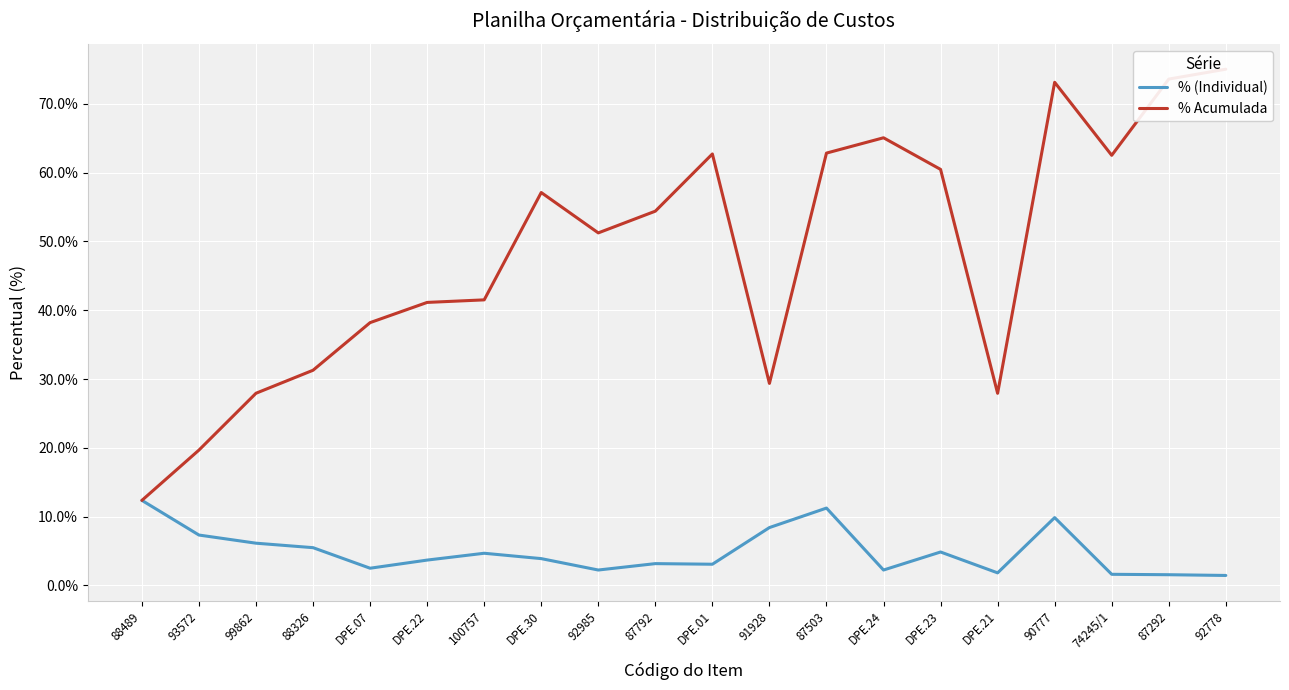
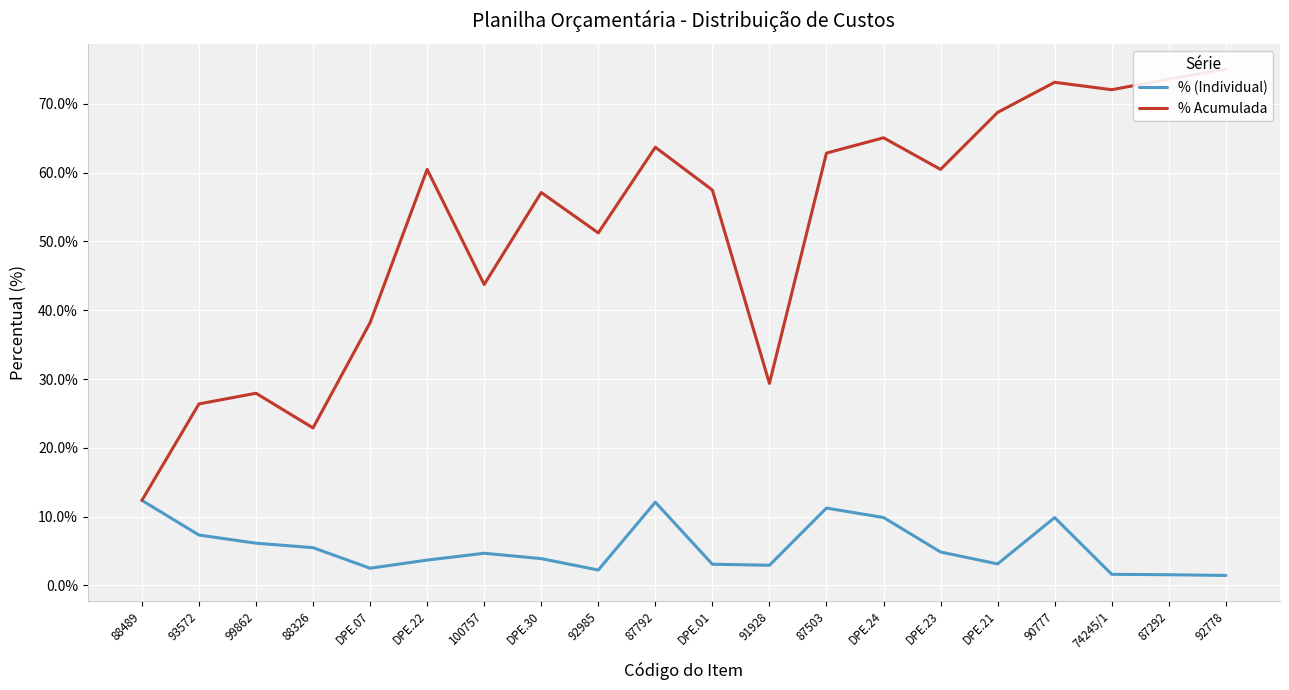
% Acumulada, 93572: 20% -> 26%
% Acumulada, 88326: 31% -> 23%
% Acumulada, DPE.22: 41% -> 60%
% Acumulada, 100757: 42% -> 44%
% (Individual), 87792: 3% -> 12%
% Acumulada, 87792: 54% -> 64%
% Acumulada, DPE.01: 63% -> 57%
% (Individual), 91928: 8% -> 3%
% (Individual), DPE.24: 2% -> 10%
% (Individual), DPE.21: 2% -> 3%
% Acumulada, DPE.21: 28% -> 69%
% Acumulada, 74245/1: 63% -> 72%
